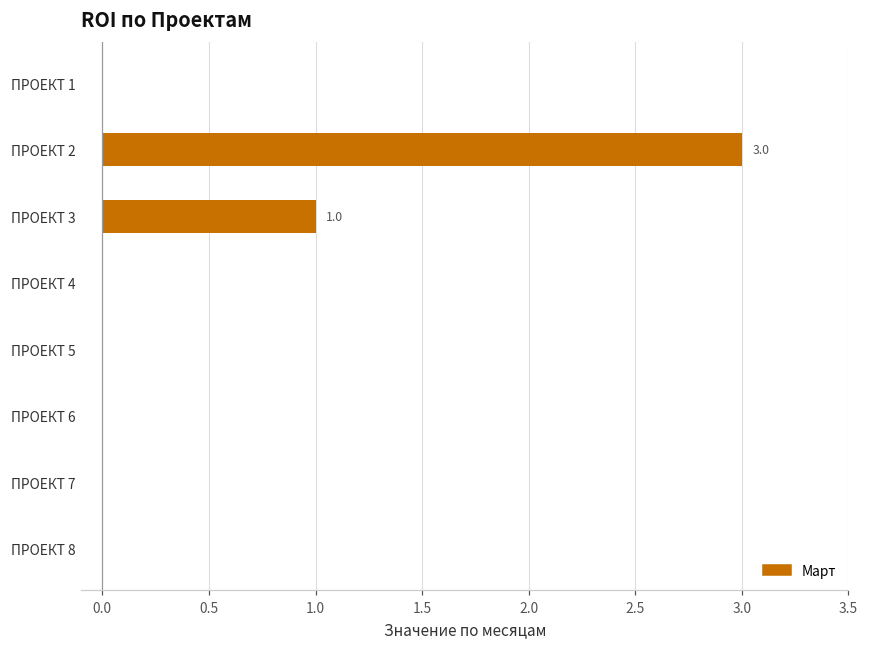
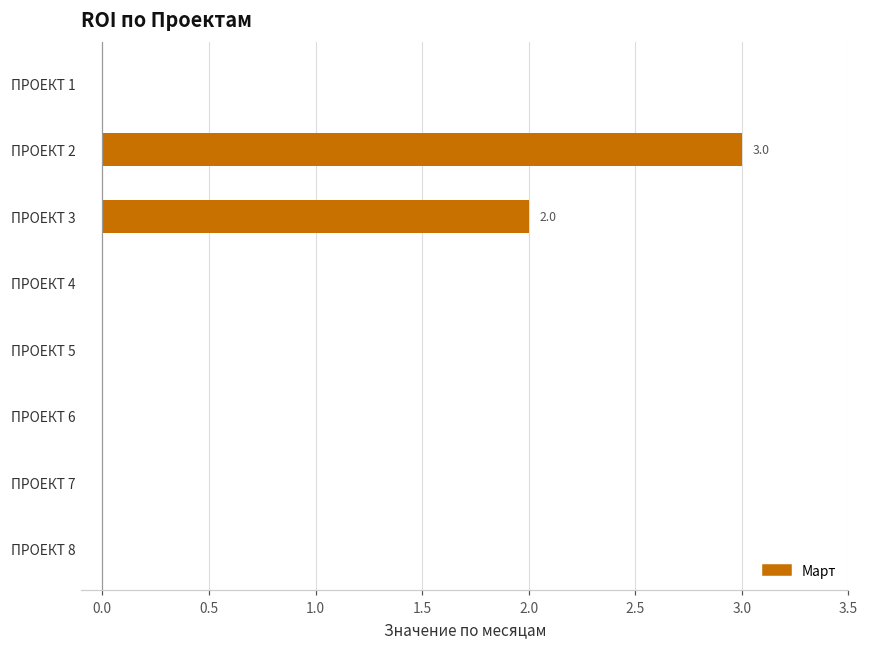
ПРОЕКТ 3: 1.0 -> 2.0
